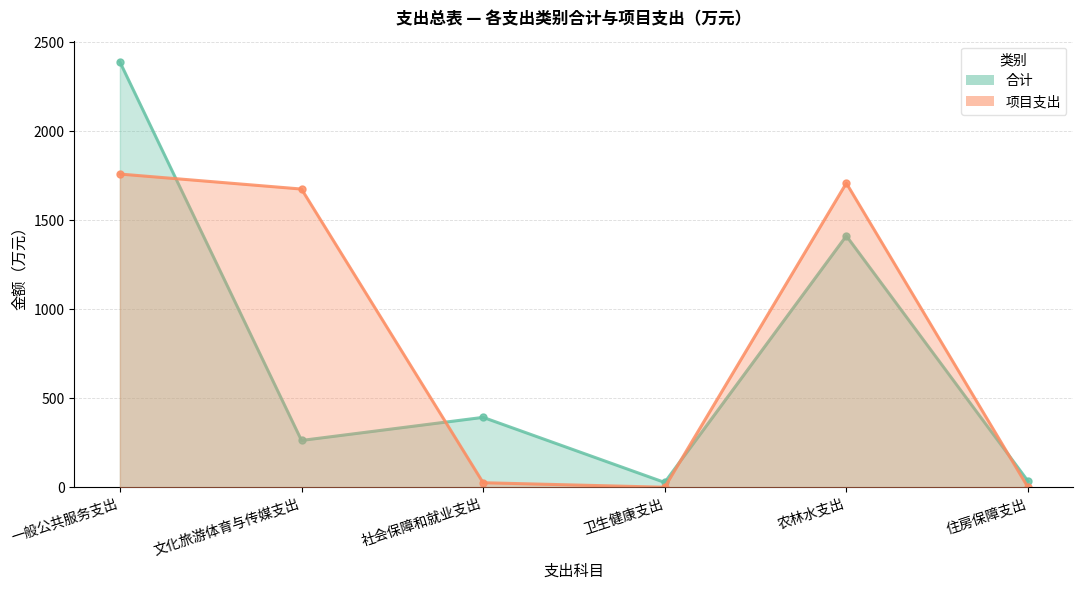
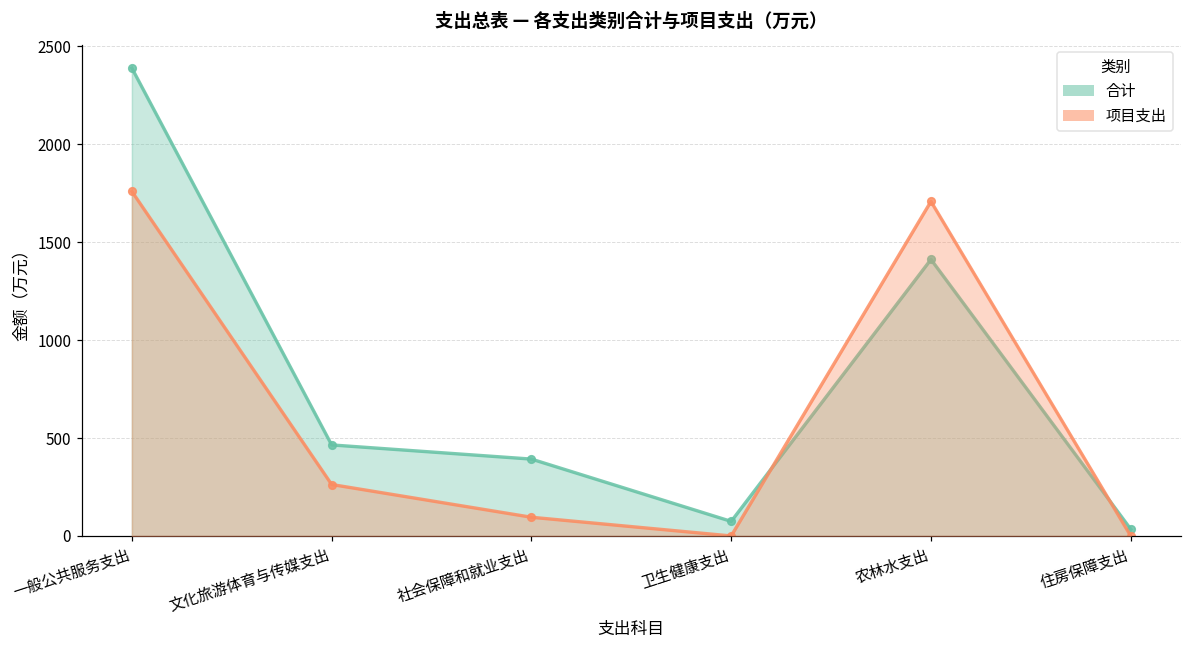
合计, 文化旅游体育与传媒支出: 260 -> 460
项目支出, 文化旅游体育与传媒支出: 1680 -> 260
项目支出, 社会保障和就业支出: 30 -> 100
合计, 卫生健康支出: 30 -> 70
